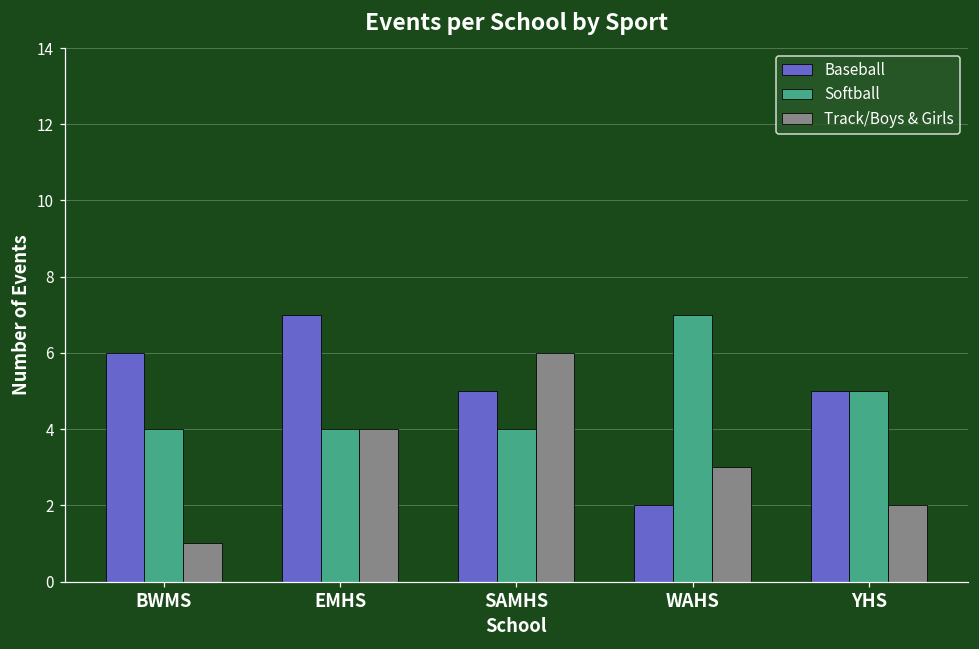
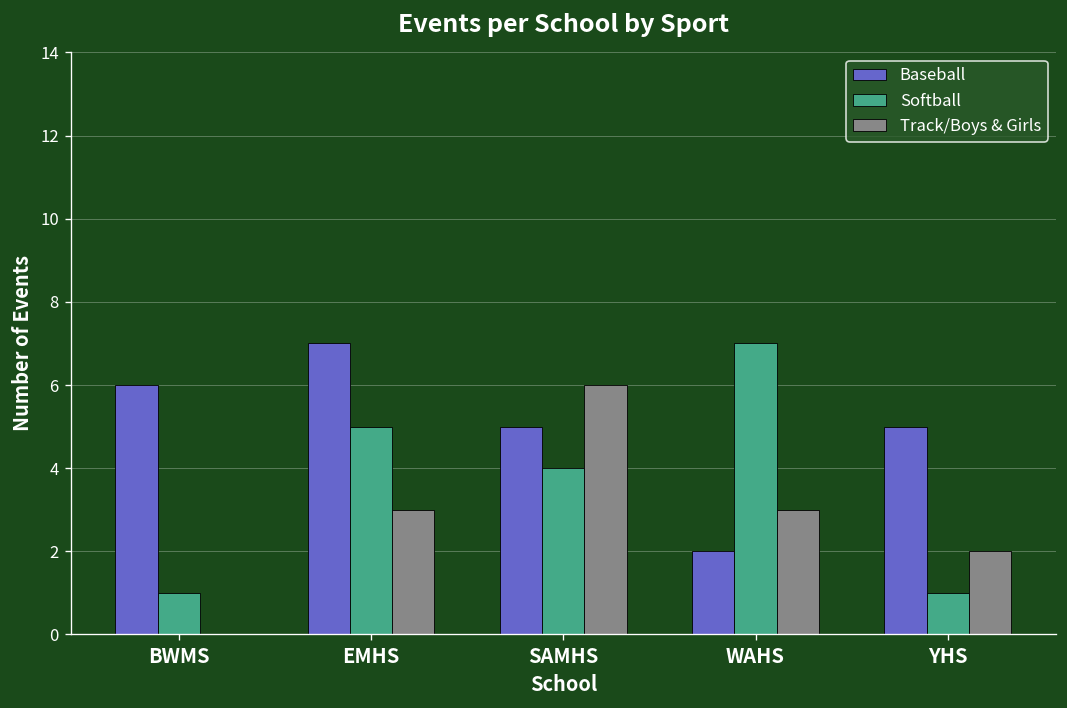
Softball, BWMS: 4 -> 1
Track/Boys & Girls, BWMS: 1 -> 0
Softball, EMHS: 4 -> 5
Track/Boys & Girls, EMHS: 4 -> 3
Softball, YHS: 5 -> 1
